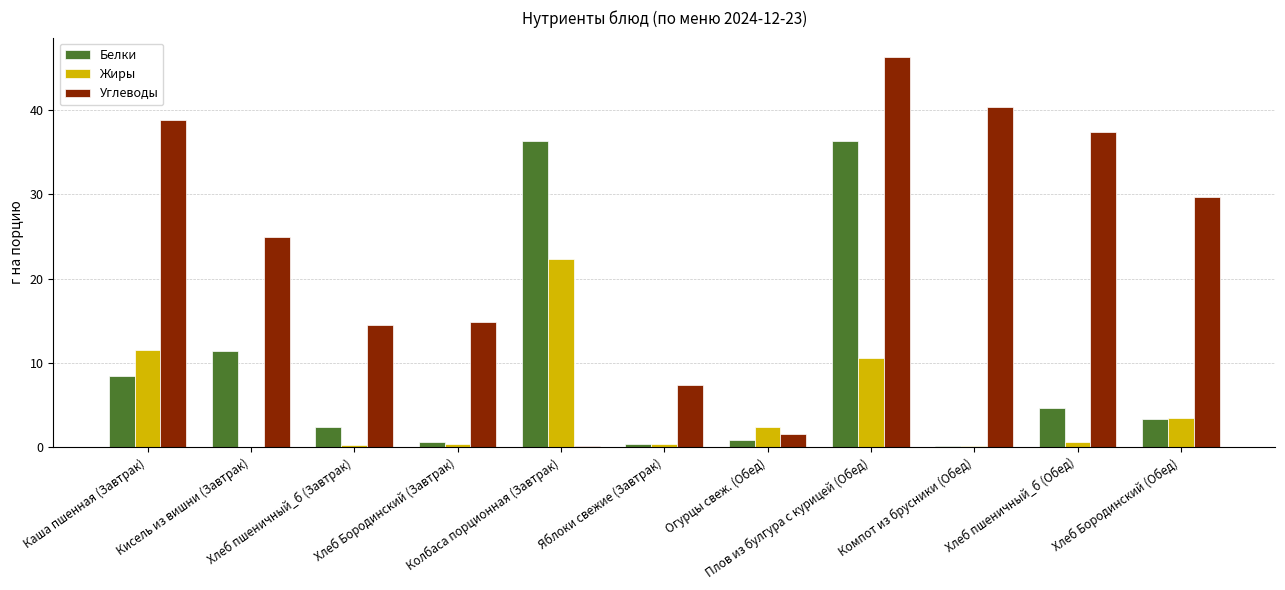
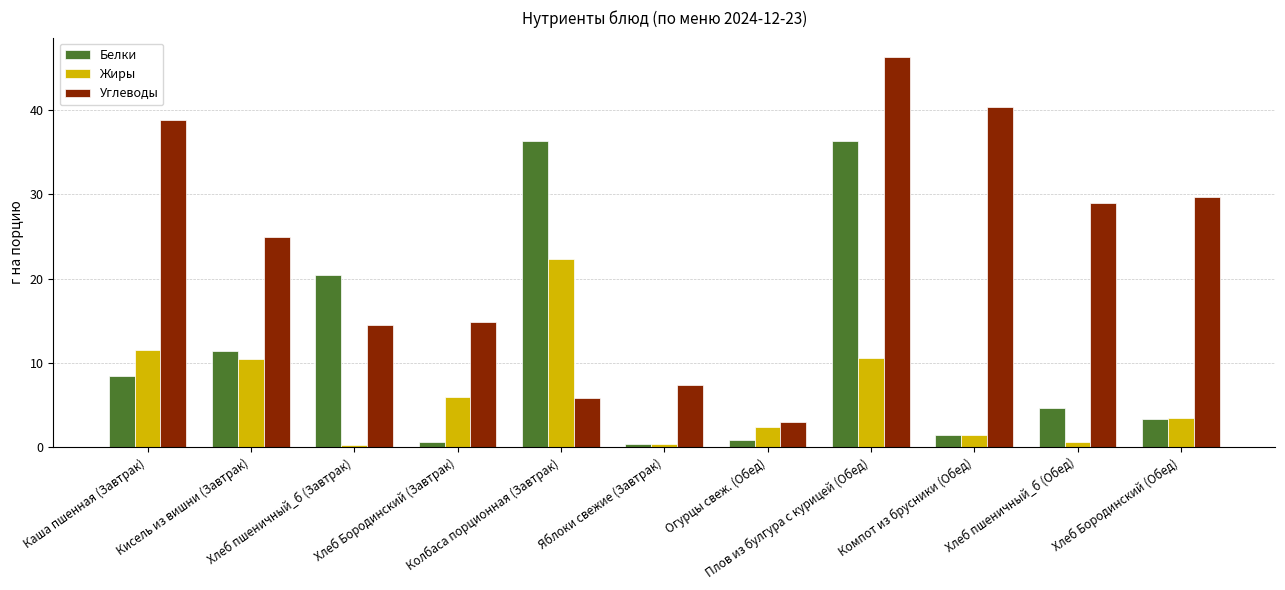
Жиры, Кисель из вишни (Завтрак): 0 -> 11
Белки, Хлеб пшеничный_б (Завтрак): 2 -> 20
Жиры, Хлеб Бородинский (Завтрак): 0 -> 6
Углеводы, Колбаса порционная (Завтрак): 0 -> 6
Углеводы, Огурцы свеж. (Обед): 2 -> 3
Белки, Компот из брусники (Обед): 0 -> 2
Жиры, Компот из брусники (Обед): 0 -> 2
Углеводы, Хлеб пшеничный_б (Обед): 37 -> 29
